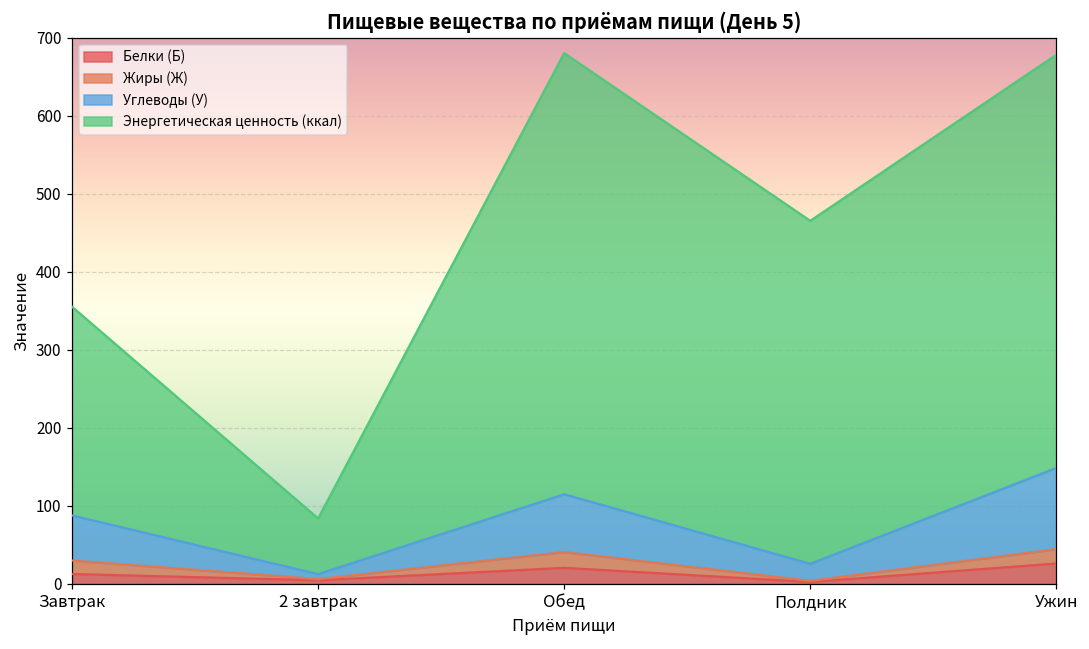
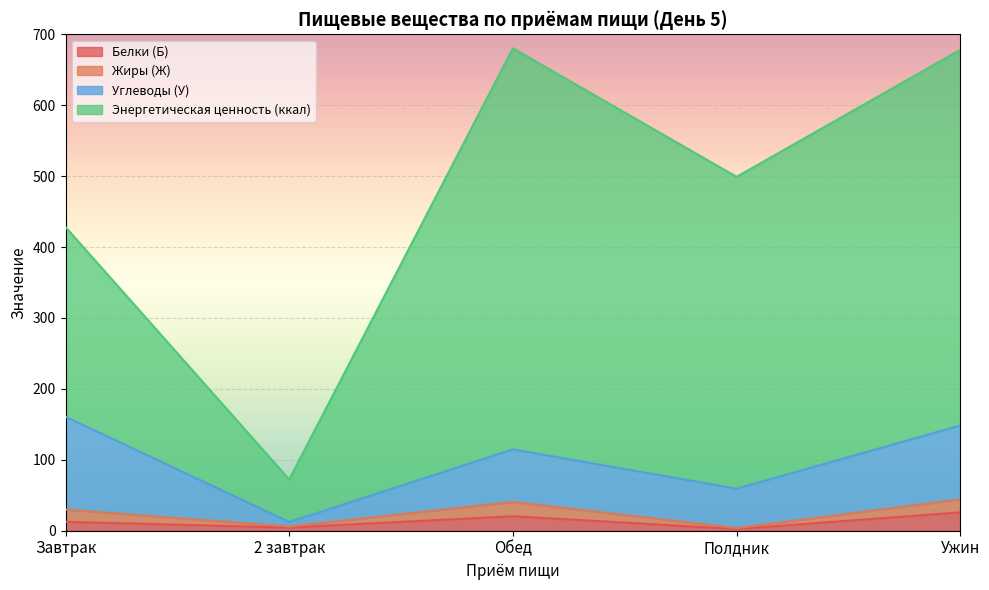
Углеводы (У), Завтрак: 60 -> 130
Энергетическая ценность (ккал), 2 завтрак: 70 -> 60
Углеводы (У), Полдник: 20 -> 60
